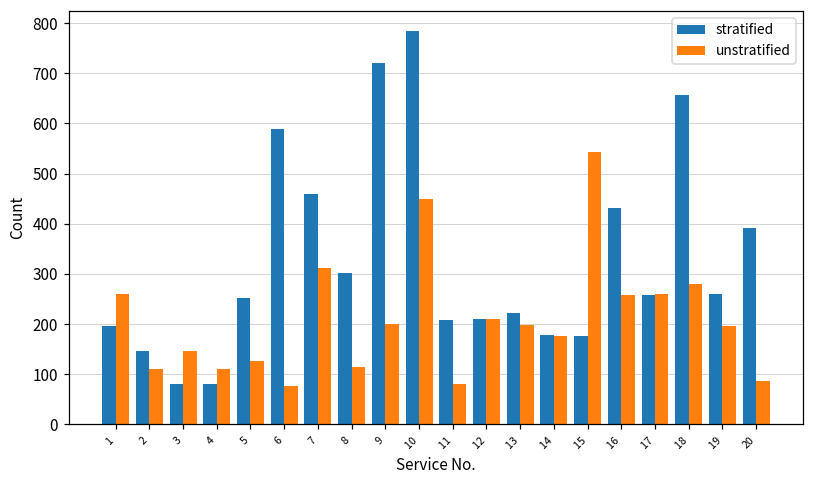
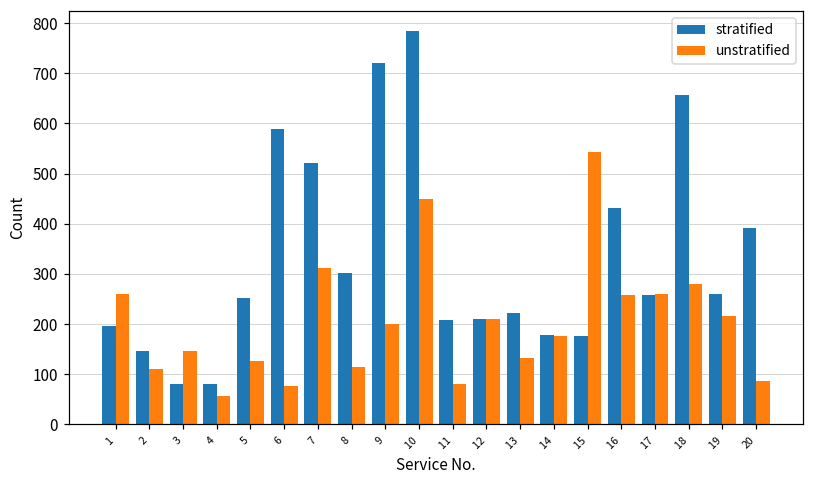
unstratified, 4: 110 -> 60
stratified, 7: 460 -> 520
unstratified, 13: 200 -> 130
unstratified, 19: 200 -> 220
